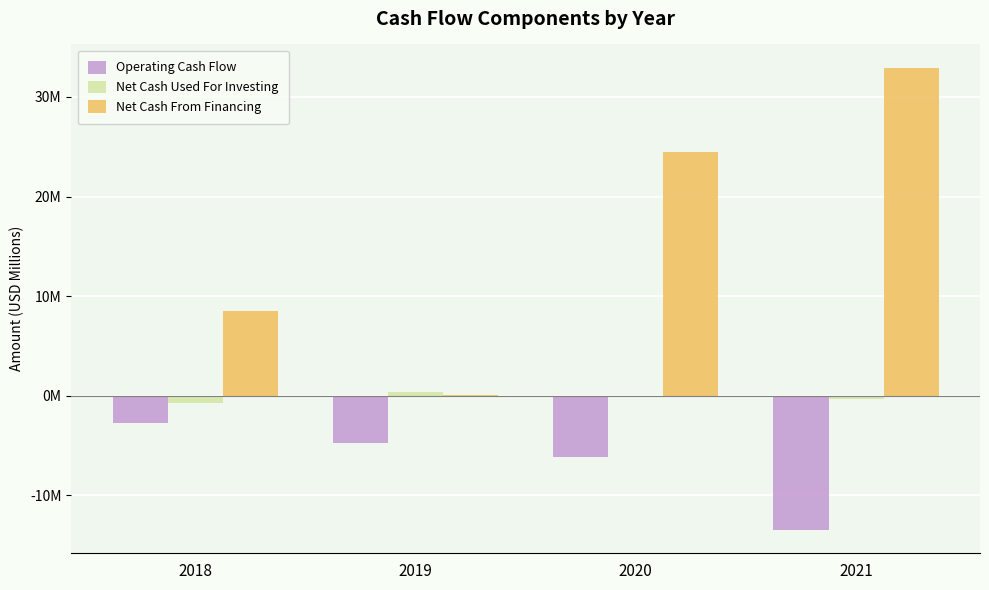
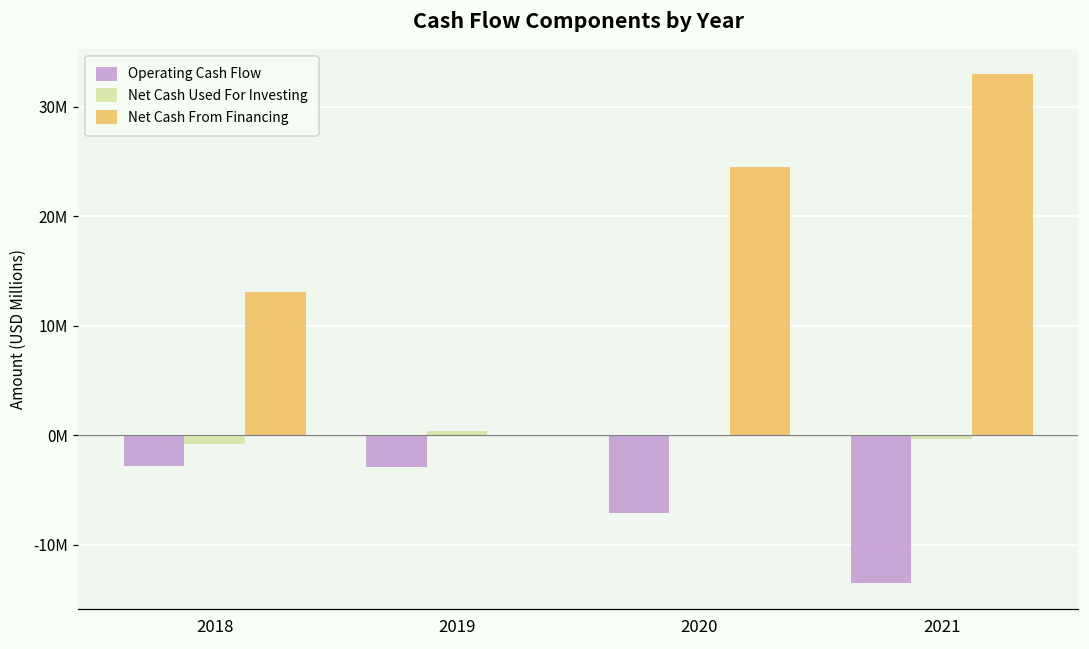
Net Cash From Financing, 2018: 9000000 -> 13000000
Operating Cash Flow, 2019: -5000000 -> -3000000
Operating Cash Flow, 2020: -6000000 -> -7000000
